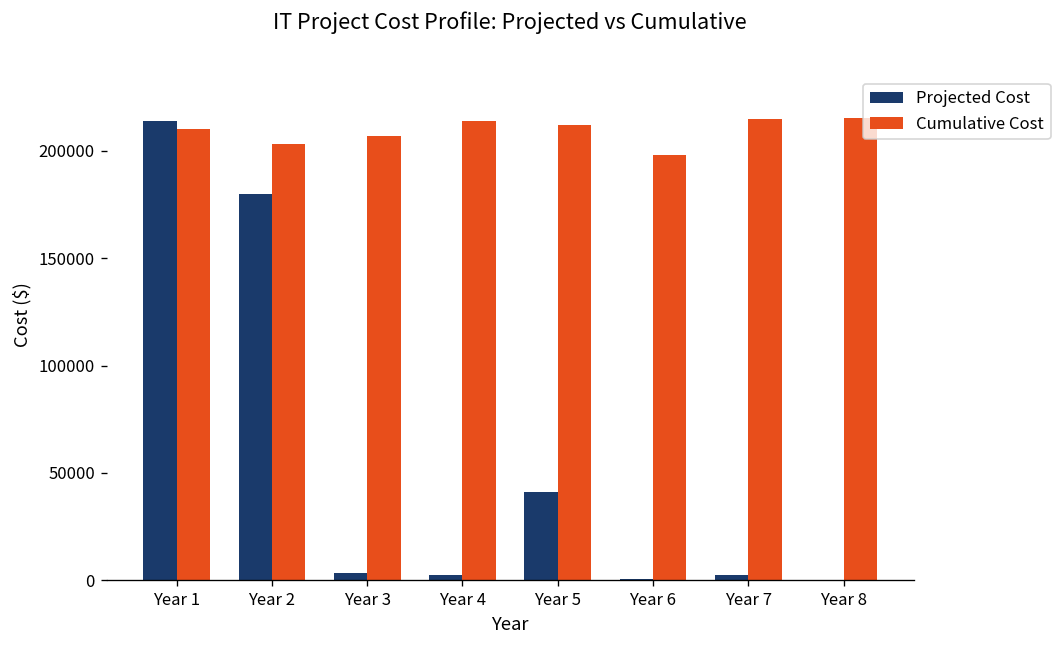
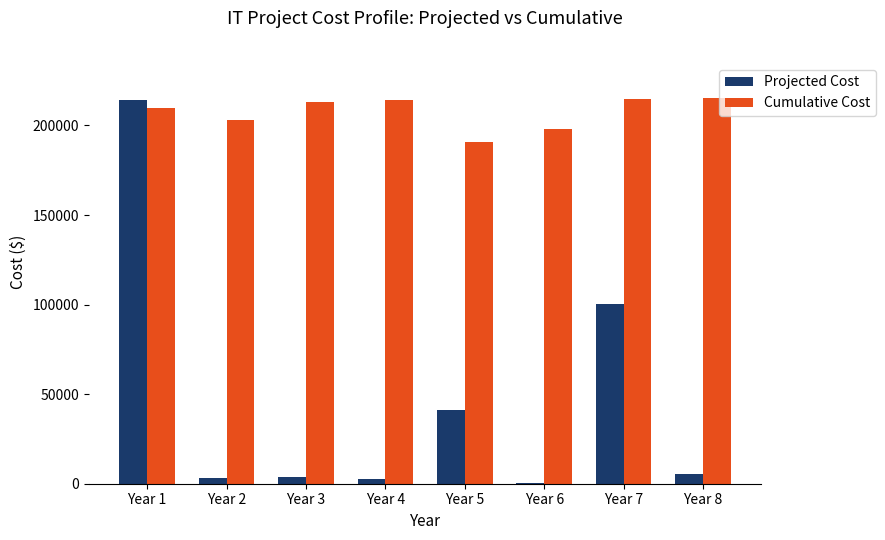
Projected Cost, Year 2: 180000 -> 3000
Cumulative Cost, Year 3: 207000 -> 213000
Cumulative Cost, Year 5: 212000 -> 191000
Projected Cost, Year 7: 3000 -> 100000
Projected Cost, Year 8: 0 -> 6000
